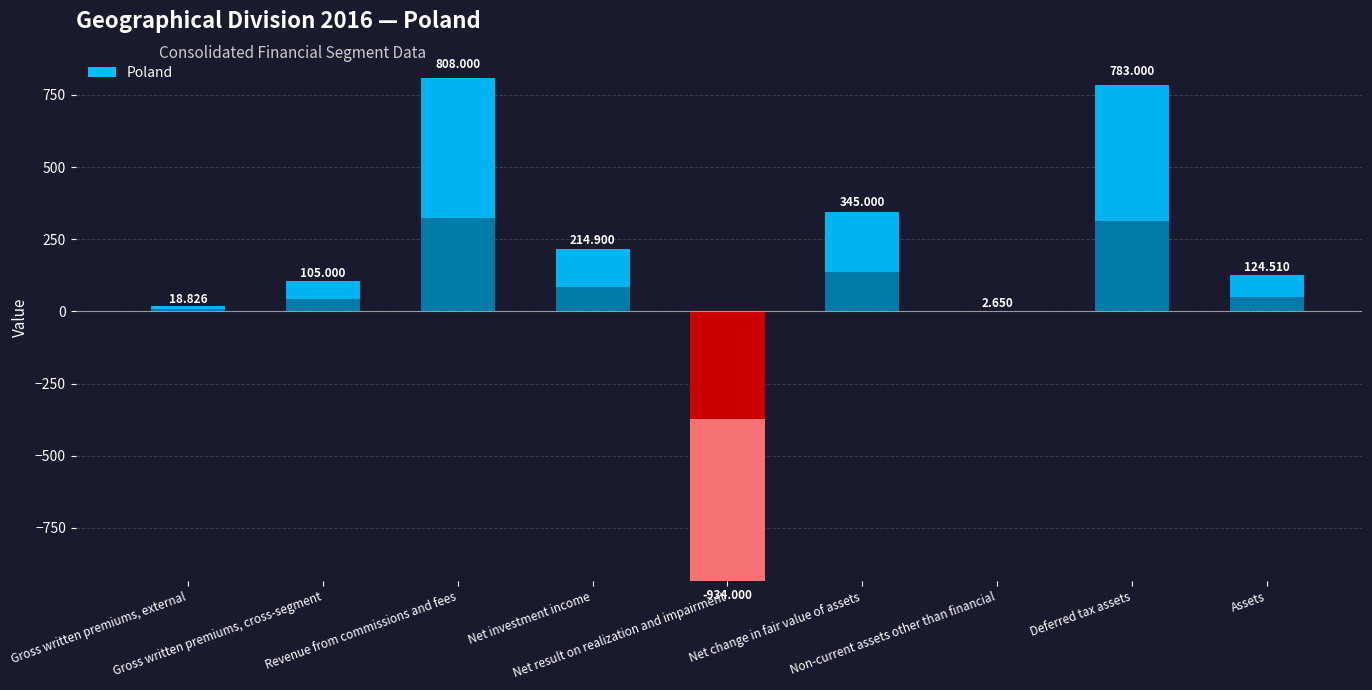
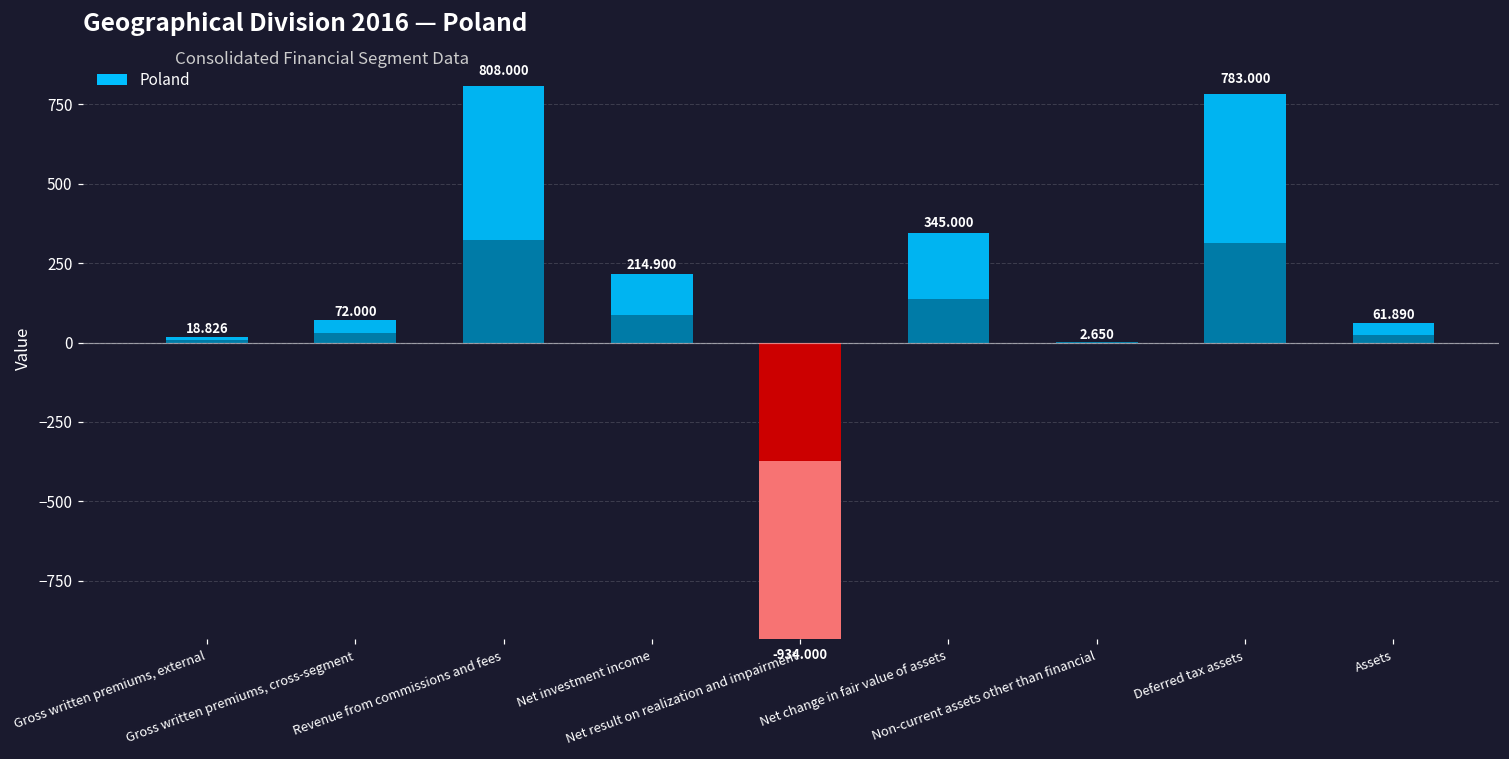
Gross written premiums, cross-segment: 105.000 -> 72.000
Assets: 124.510 -> 61.890
